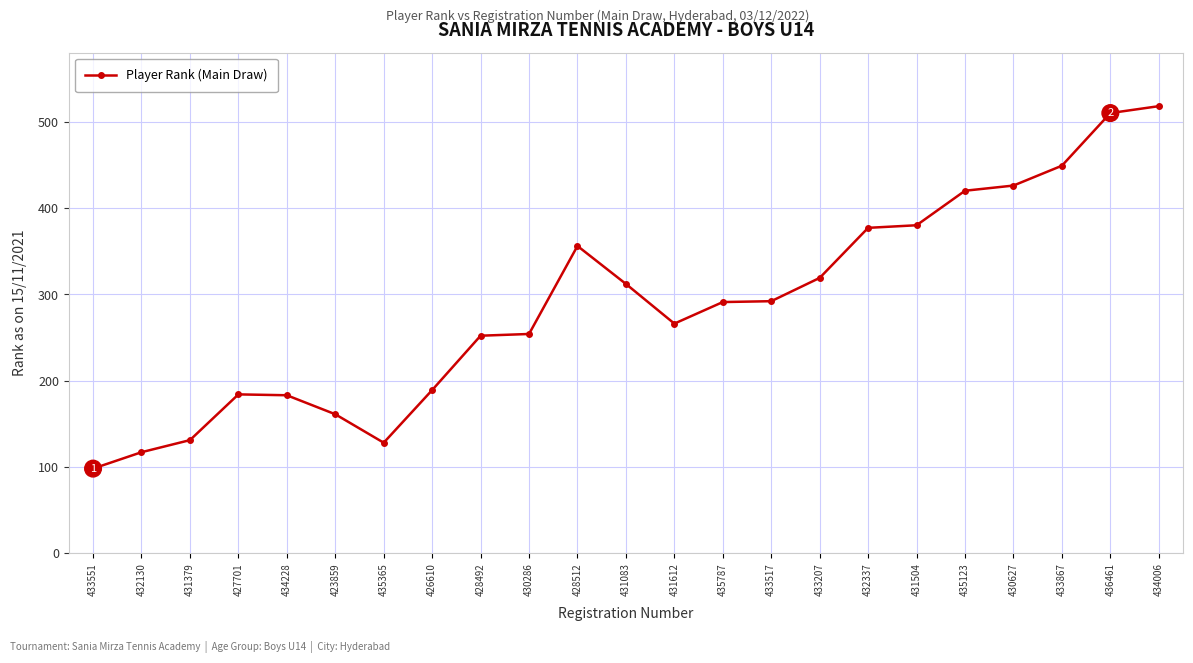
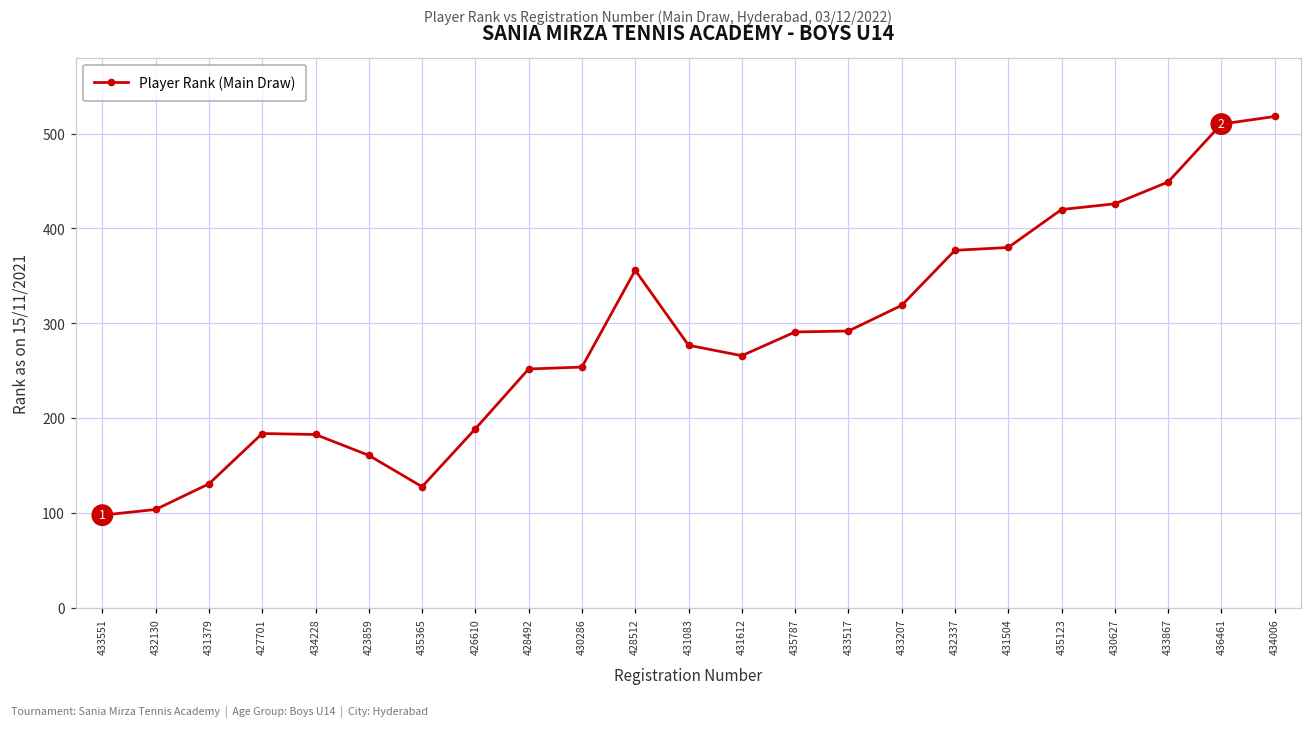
432130: 120 -> 100
431083: 310 -> 280
